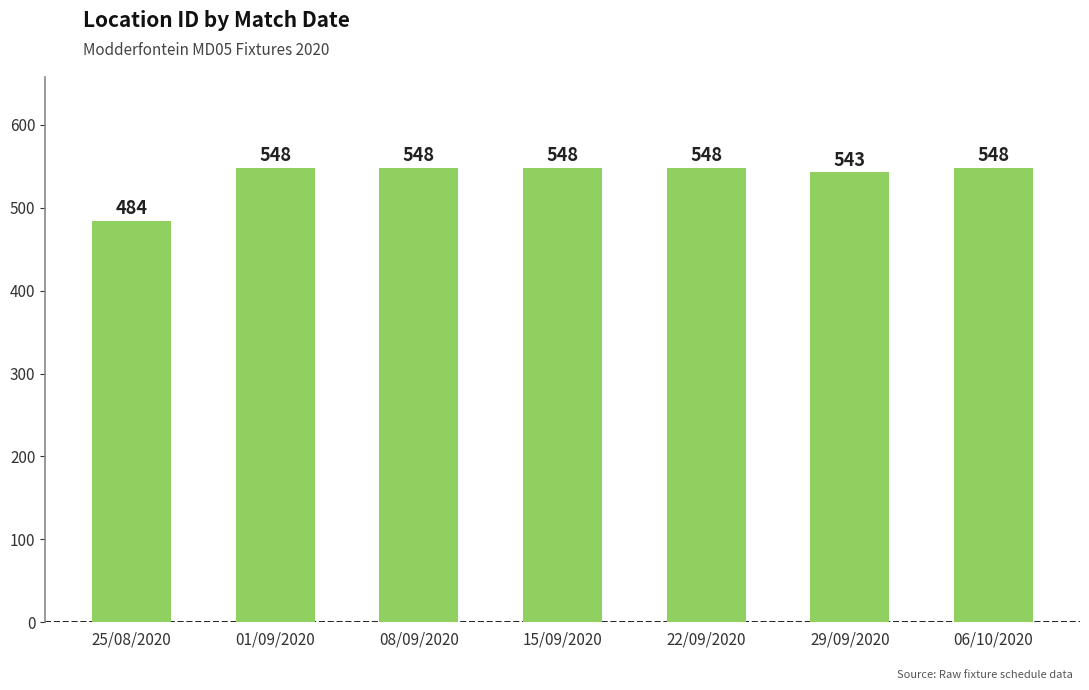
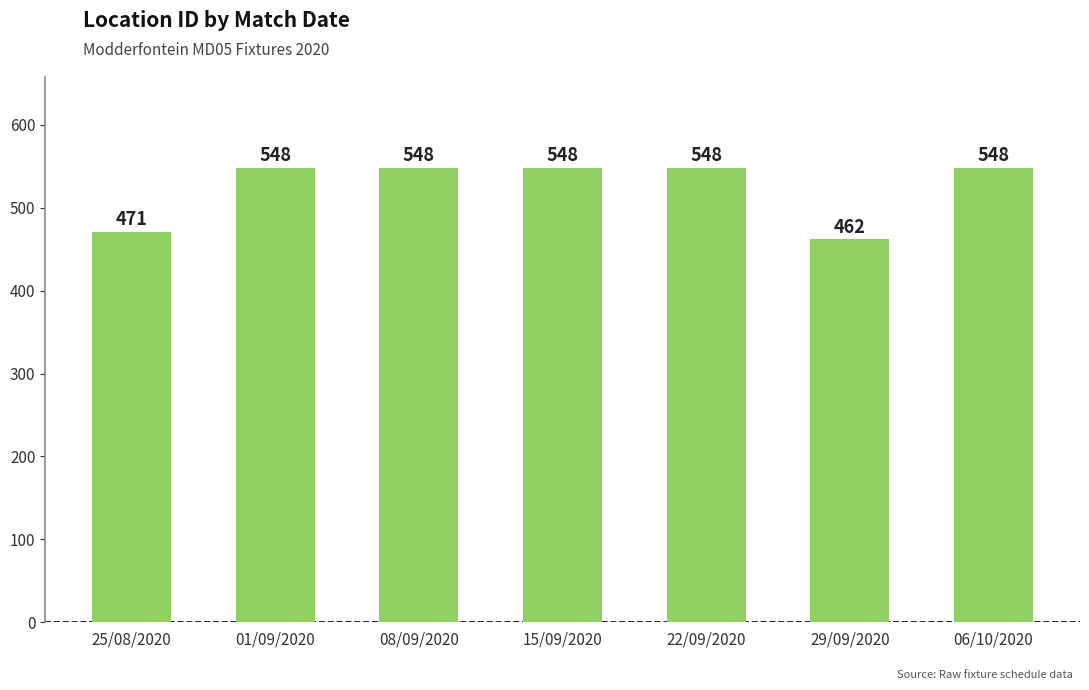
25/08/2020: 484 -> 471
29/09/2020: 543 -> 462
